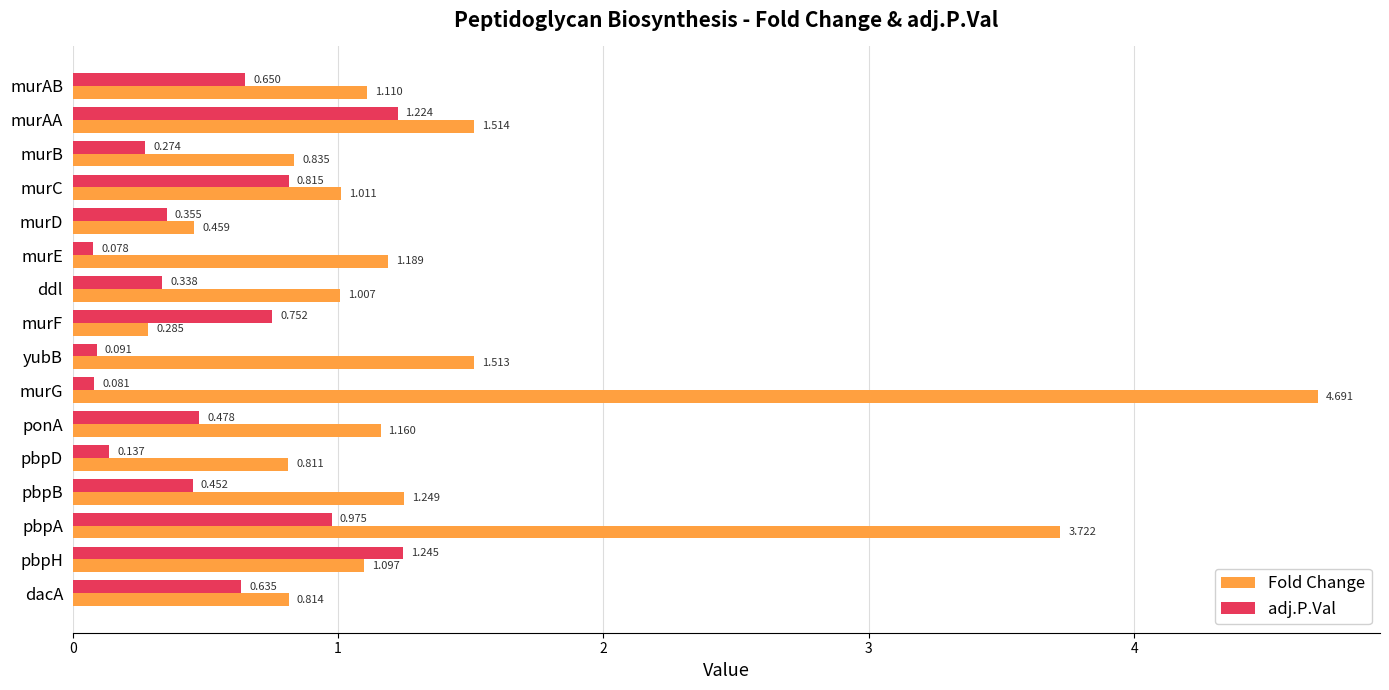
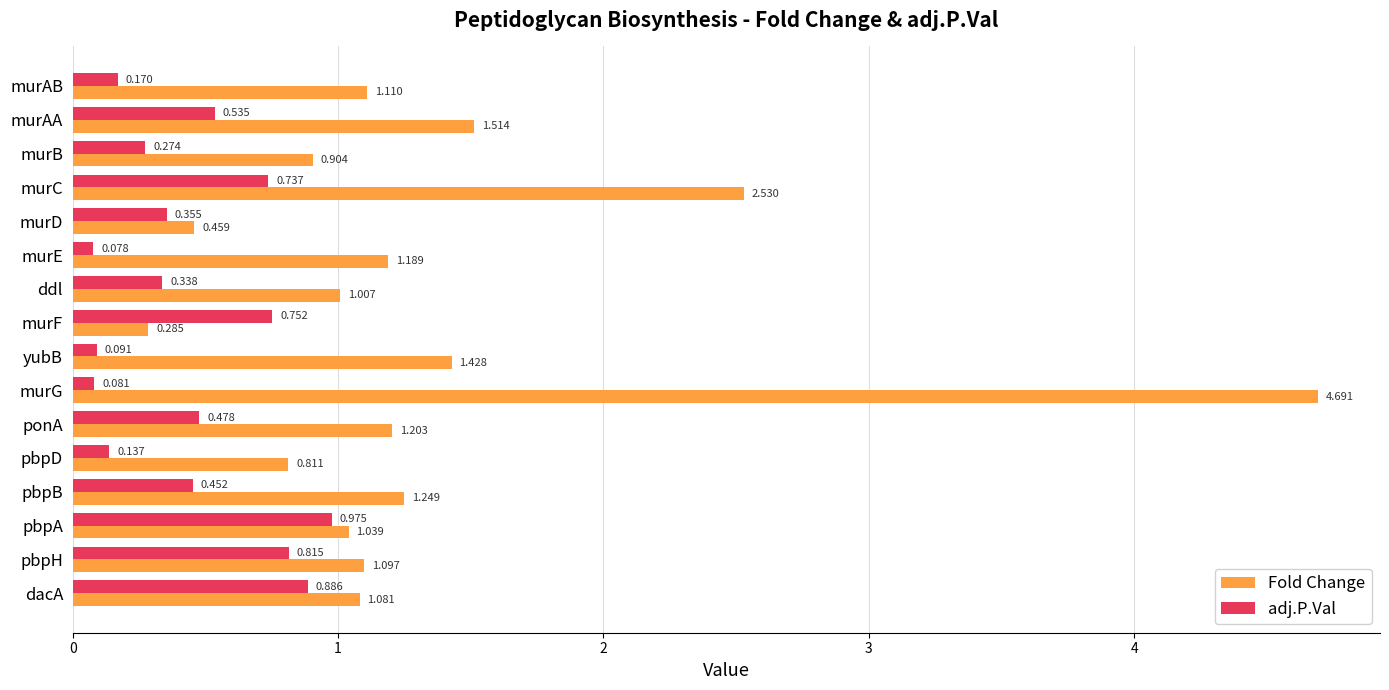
adj.P.Val, murAB: 0.650 -> 0.170
adj.P.Val, murAA: 1.224 -> 0.535
Fold Change, murB: 0.835 -> 0.904
adj.P.Val, murC: 0.815 -> 0.737
Fold Change, murC: 1.011 -> 2.530
Fold Change, yubB: 1.513 -> 1.428
Fold Change, ponA: 1.160 -> 1.203
Fold Change, pbpA: 3.722 -> 1.039
adj.P.Val, pbpH: 1.245 -> 0.815
adj.P.Val, dacA: 0.635 -> 0.886
Fold Change, dacA: 0.814 -> 1.081
